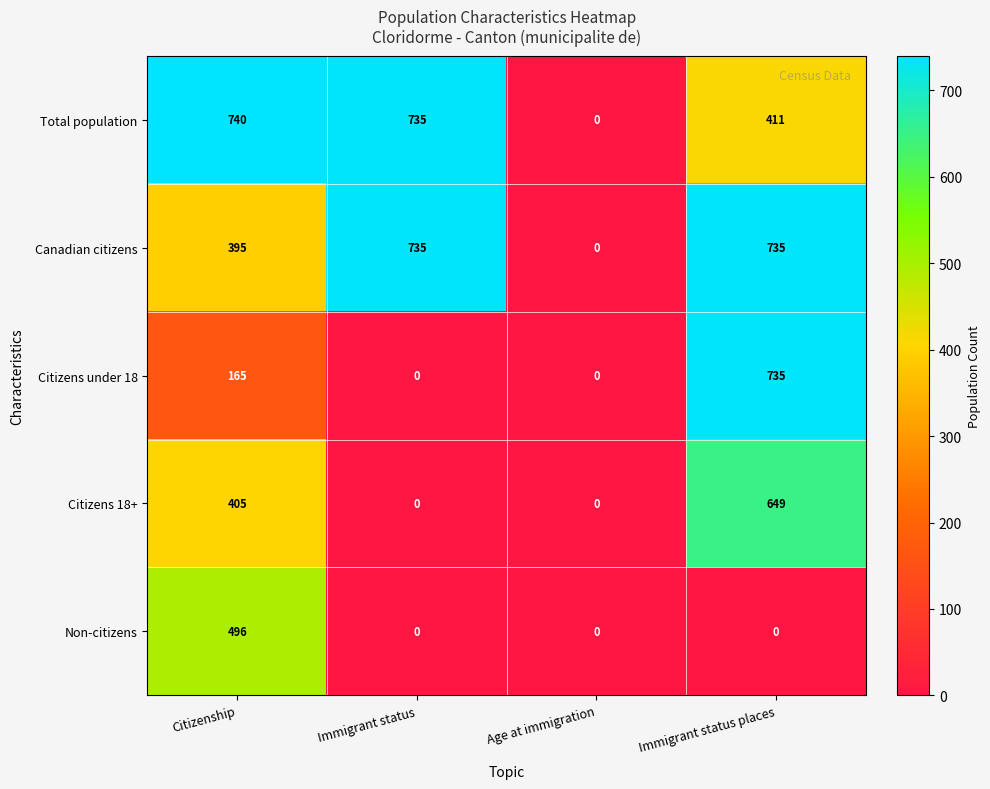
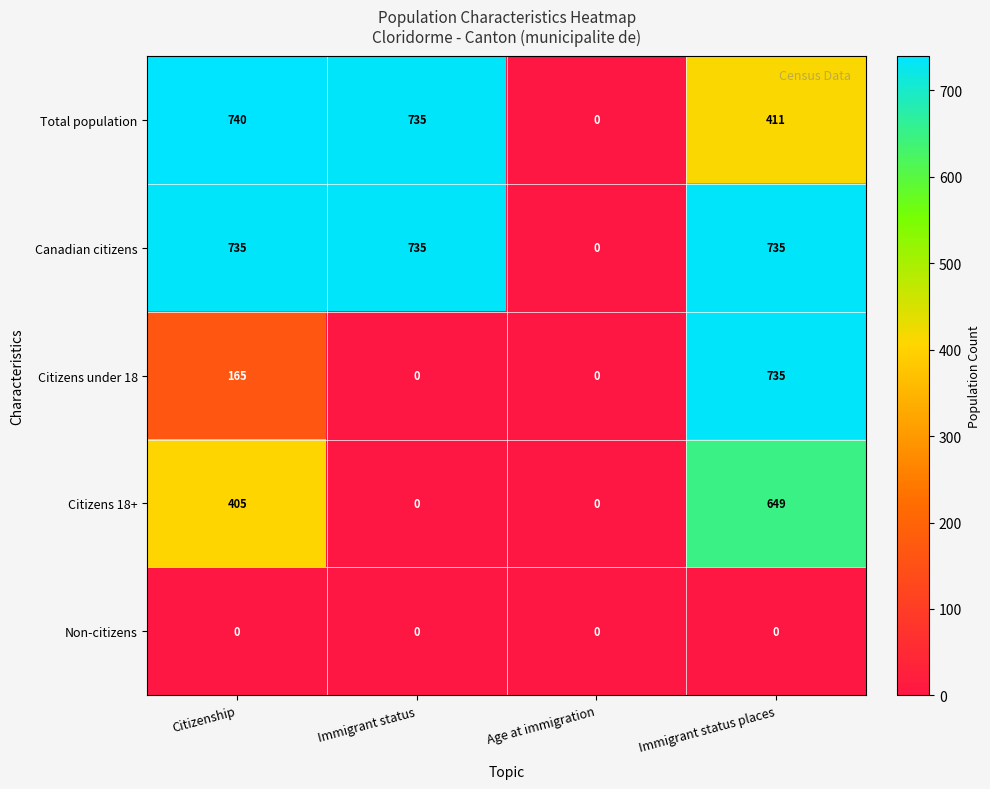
Canadian citizens, Citizenship: 395 -> 735
Non-citizens, Citizenship: 496 -> 0
